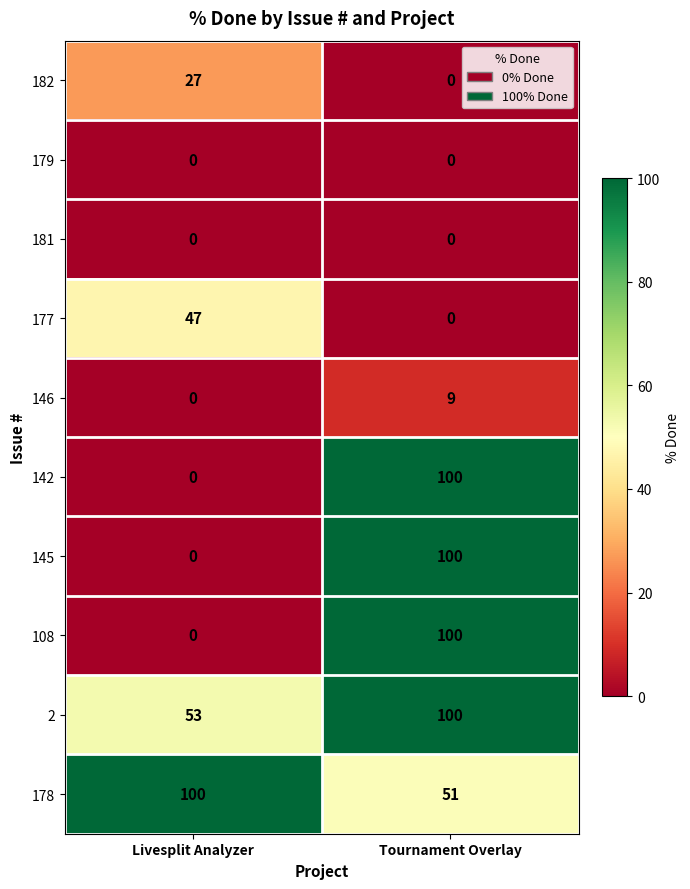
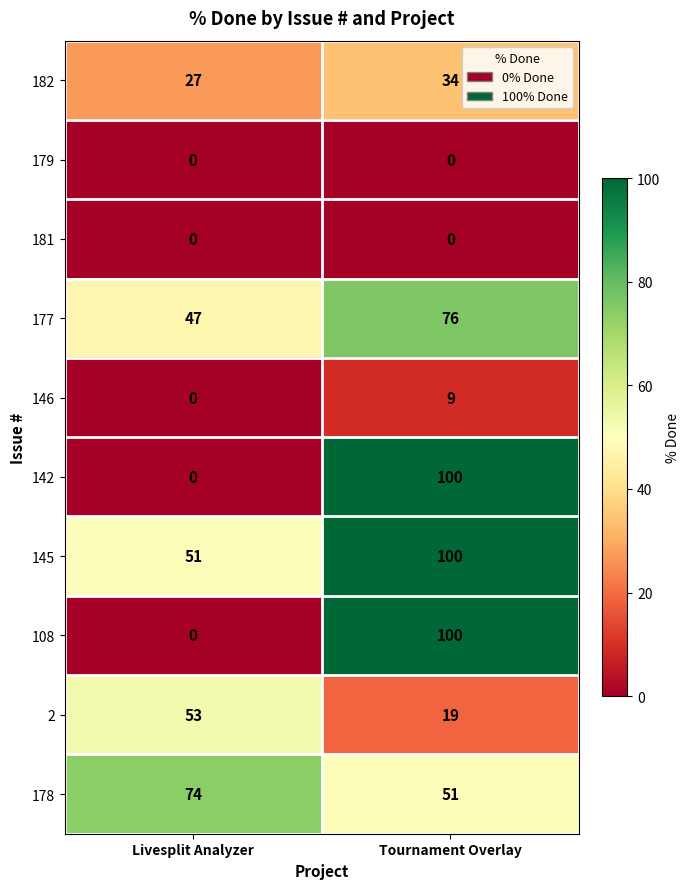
182, Tournament Overlay: 0 -> 34
177, Tournament Overlay: 0 -> 76
145, Livesplit Analyzer: 0 -> 51
2, Tournament Overlay: 100 -> 19
178, Livesplit Analyzer: 100 -> 74
